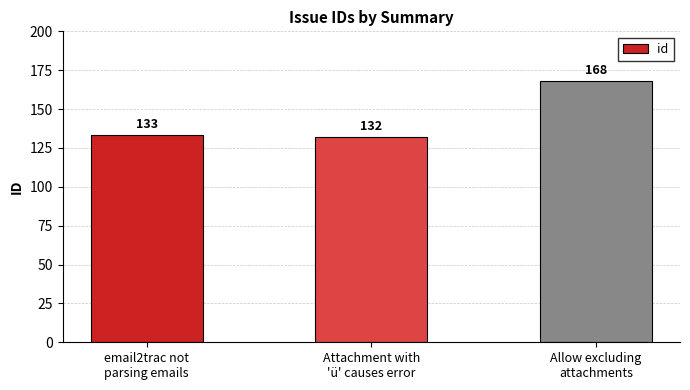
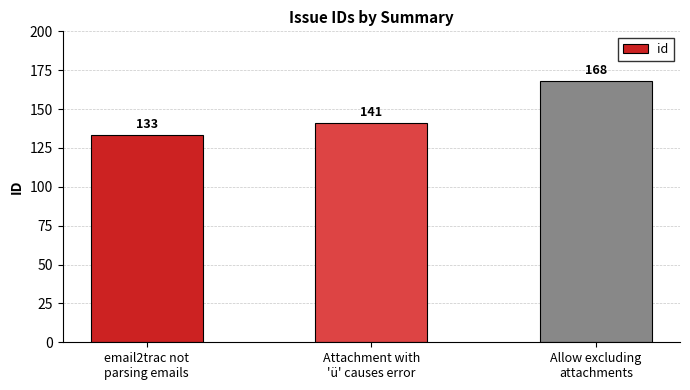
Attachment with 'ü' causes error: 132 -> 141
